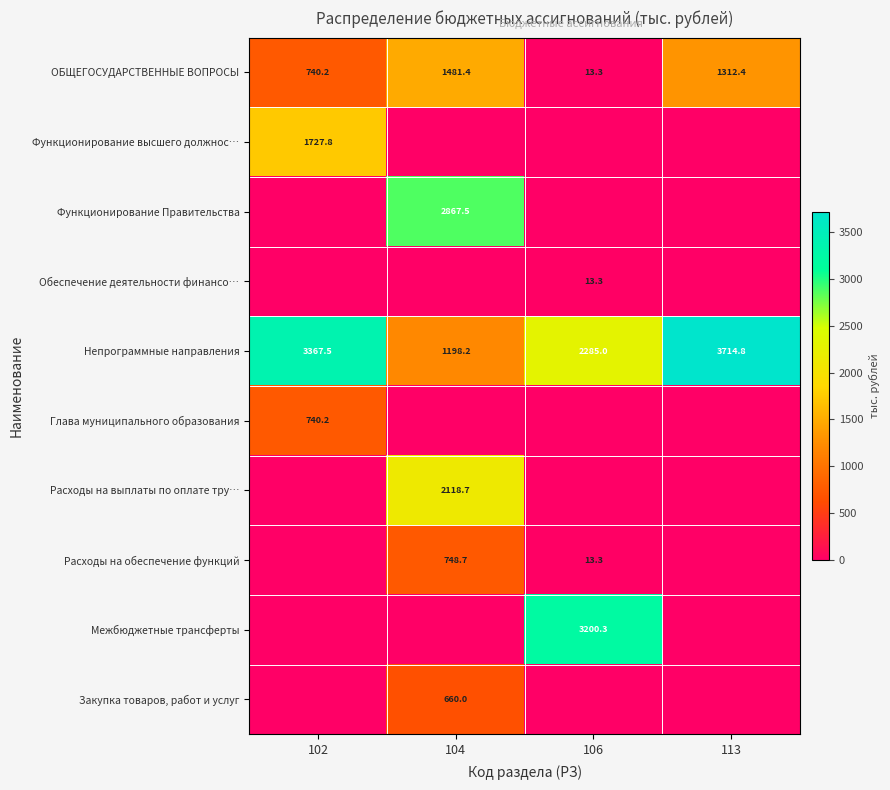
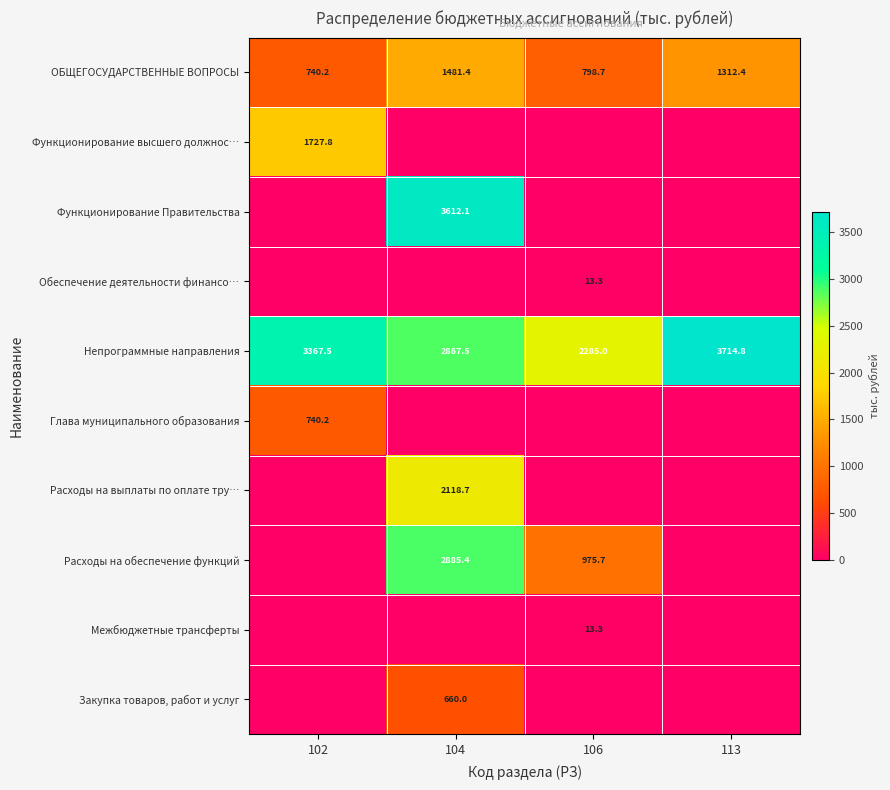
ОБЩЕГОСУДАРСТВЕННЫЕ ВОПРОСЫ, 106: 13.3 -> 798.7
Функционирование Правительства, 104: 2867.5 -> 3612.1
Непрограммные направления, 104: 1198.2 -> 2867.5
Расходы на обеспечение функций, 104: 748.7 -> 2885.4
Расходы на обеспечение функций, 106: 13.3 -> 975.7
Межбюджетные трансферты, 106: 3200.3 -> 13.3
